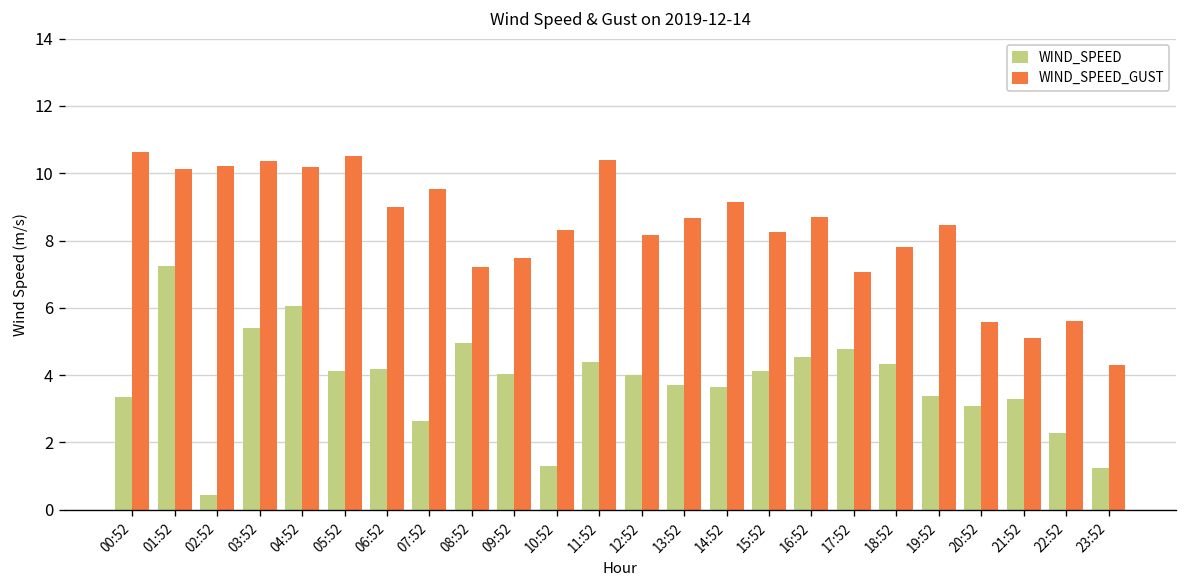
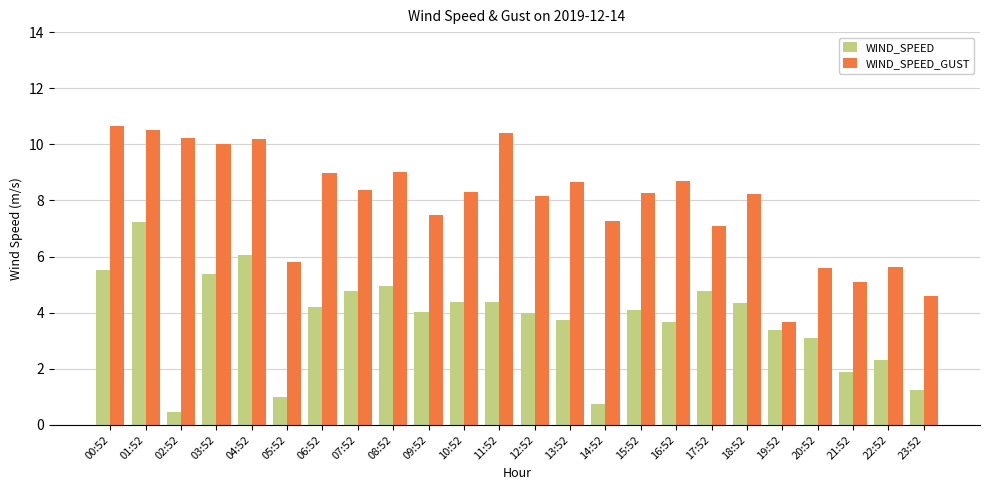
WIND_SPEED, 00:52: 3.4 -> 5.5
WIND_SPEED_GUST, 01:52: 10.1 -> 10.5
WIND_SPEED_GUST, 03:52: 10.4 -> 10.0
WIND_SPEED, 05:52: 4.1 -> 1.0
WIND_SPEED_GUST, 05:52: 10.5 -> 5.8
WIND_SPEED, 07:52: 2.6 -> 4.8
WIND_SPEED_GUST, 07:52: 9.5 -> 8.4
WIND_SPEED_GUST, 08:52: 7.2 -> 9.0
WIND_SPEED, 10:52: 1.3 -> 4.4
WIND_SPEED, 14:52: 3.6 -> 0.7
WIND_SPEED_GUST, 14:52: 9.2 -> 7.3
WIND_SPEED, 16:52: 4.5 -> 3.7
WIND_SPEED_GUST, 18:52: 7.8 -> 8.2
WIND_SPEED_GUST, 19:52: 8.5 -> 3.7
WIND_SPEED, 21:52: 3.3 -> 1.9
WIND_SPEED_GUST, 23:52: 4.3 -> 4.6
